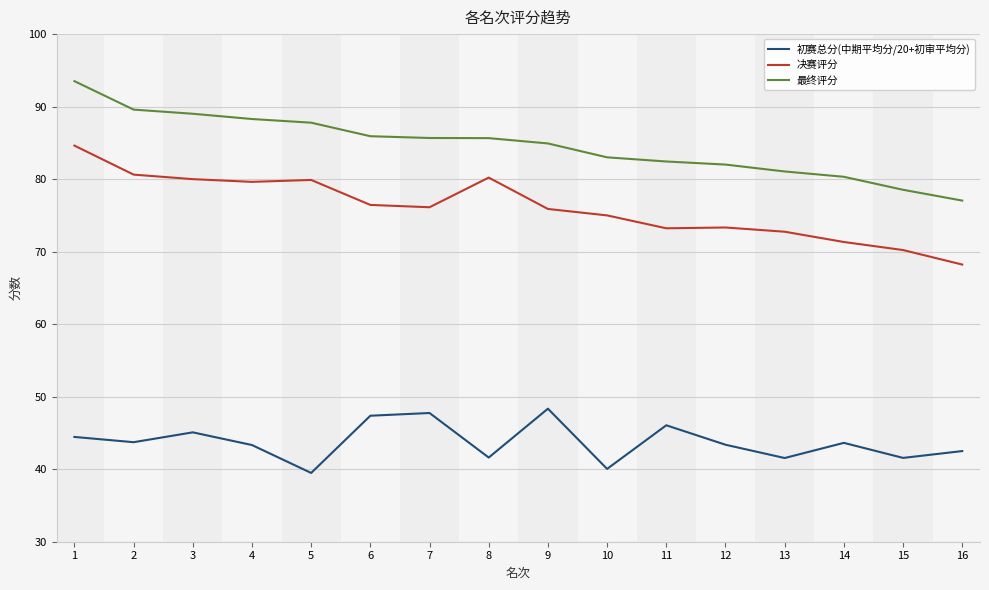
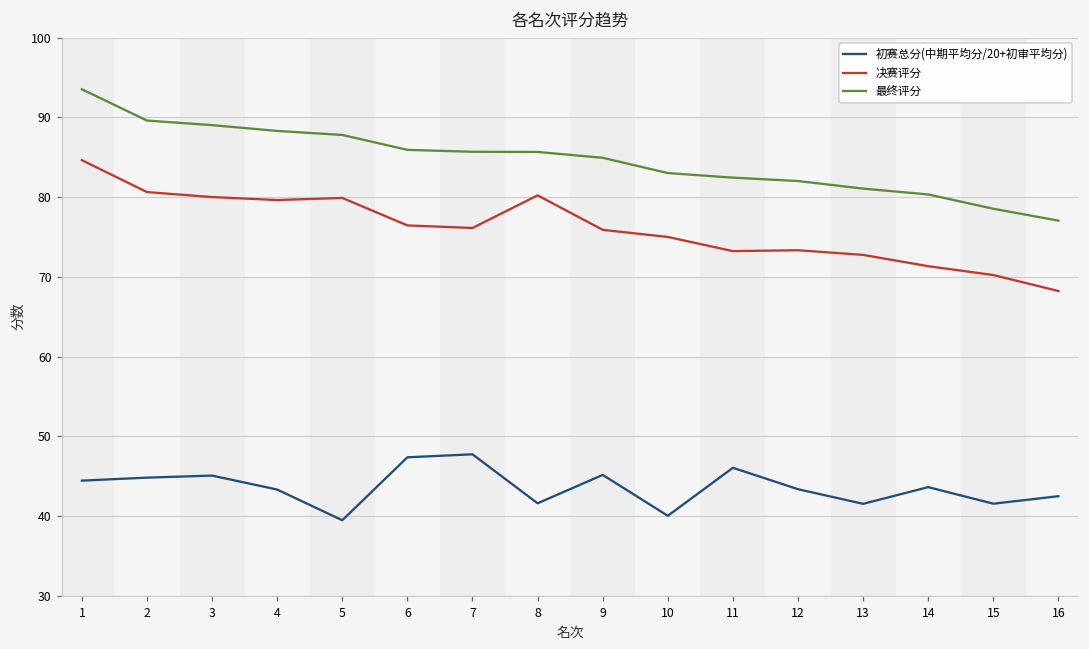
初赛总分(中期平均分/20+初审平均分), 2: 44 -> 45
初赛总分(中期平均分/20+初审平均分), 9: 48 -> 45
